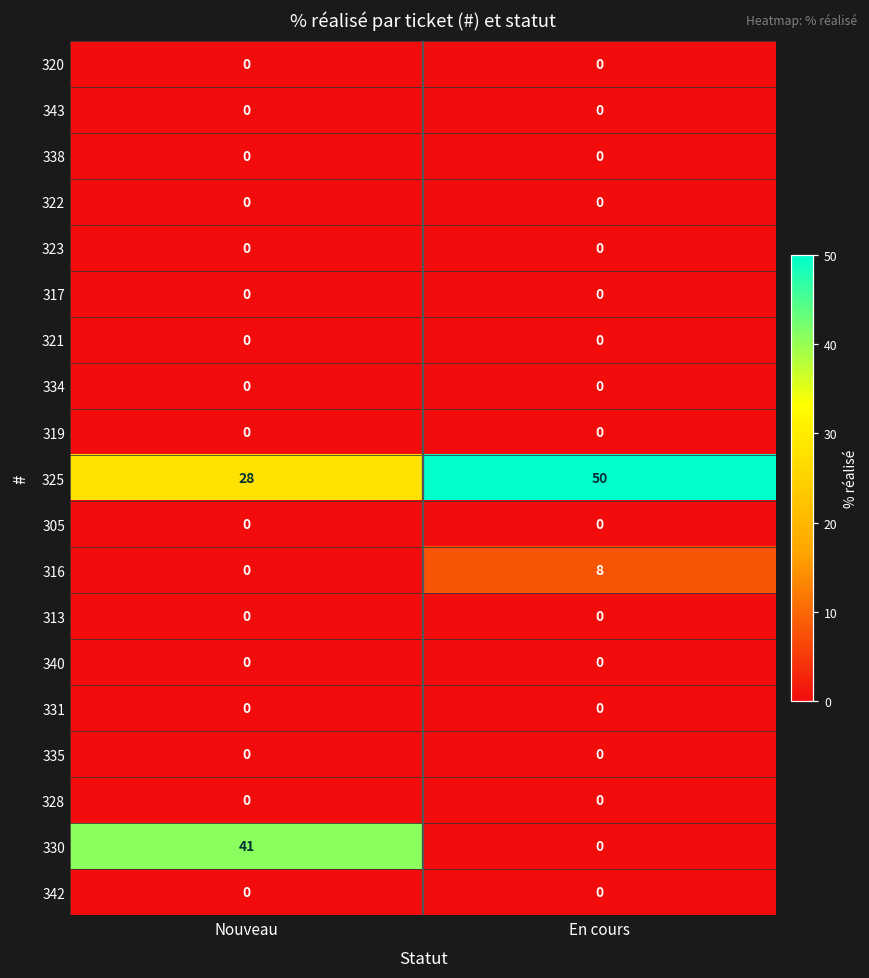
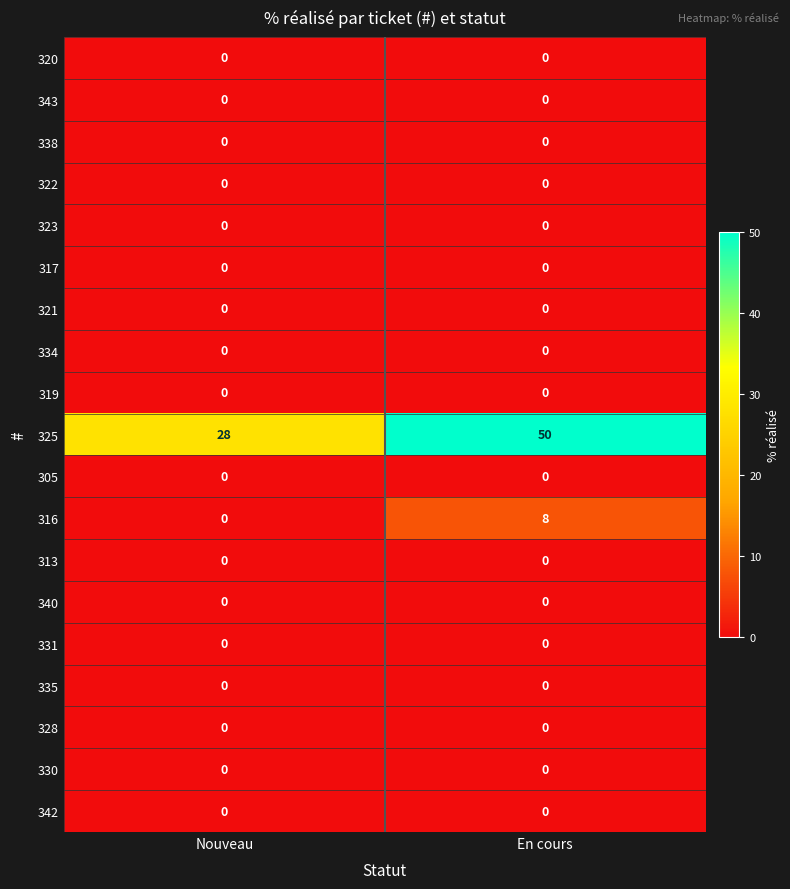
330, Nouveau: 41 -> 0
